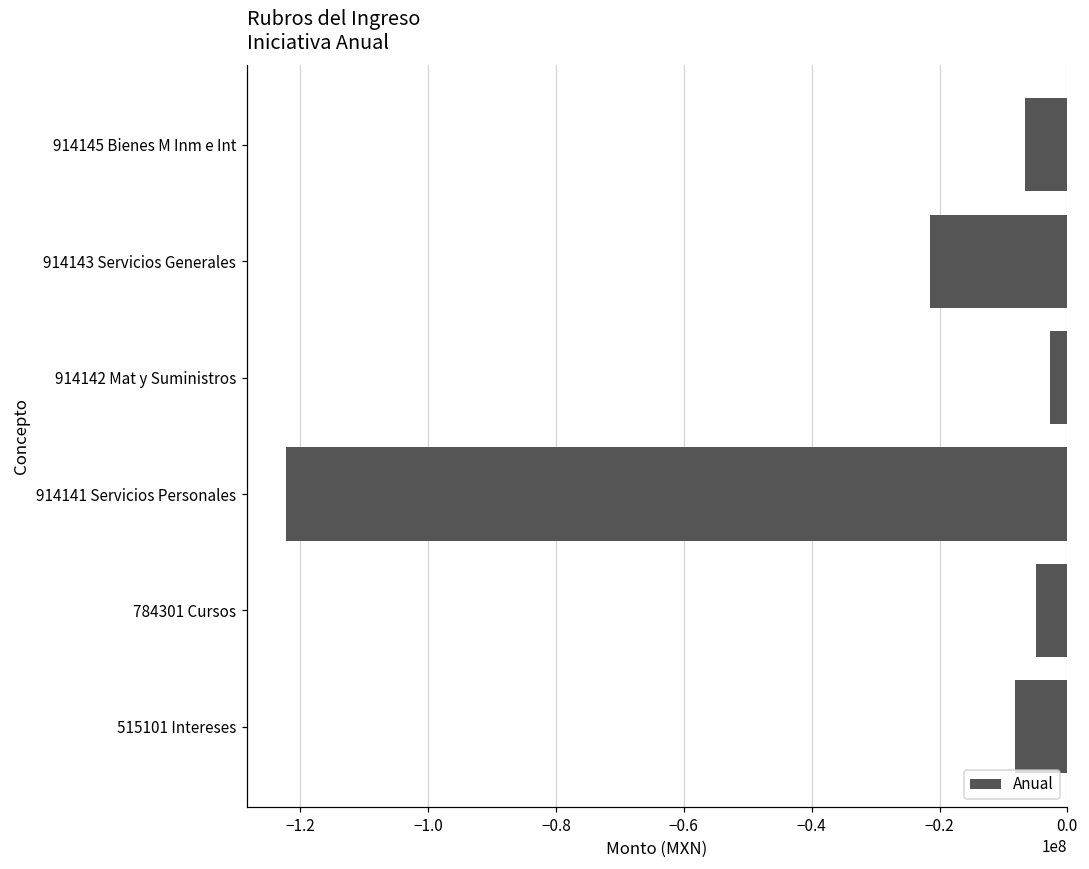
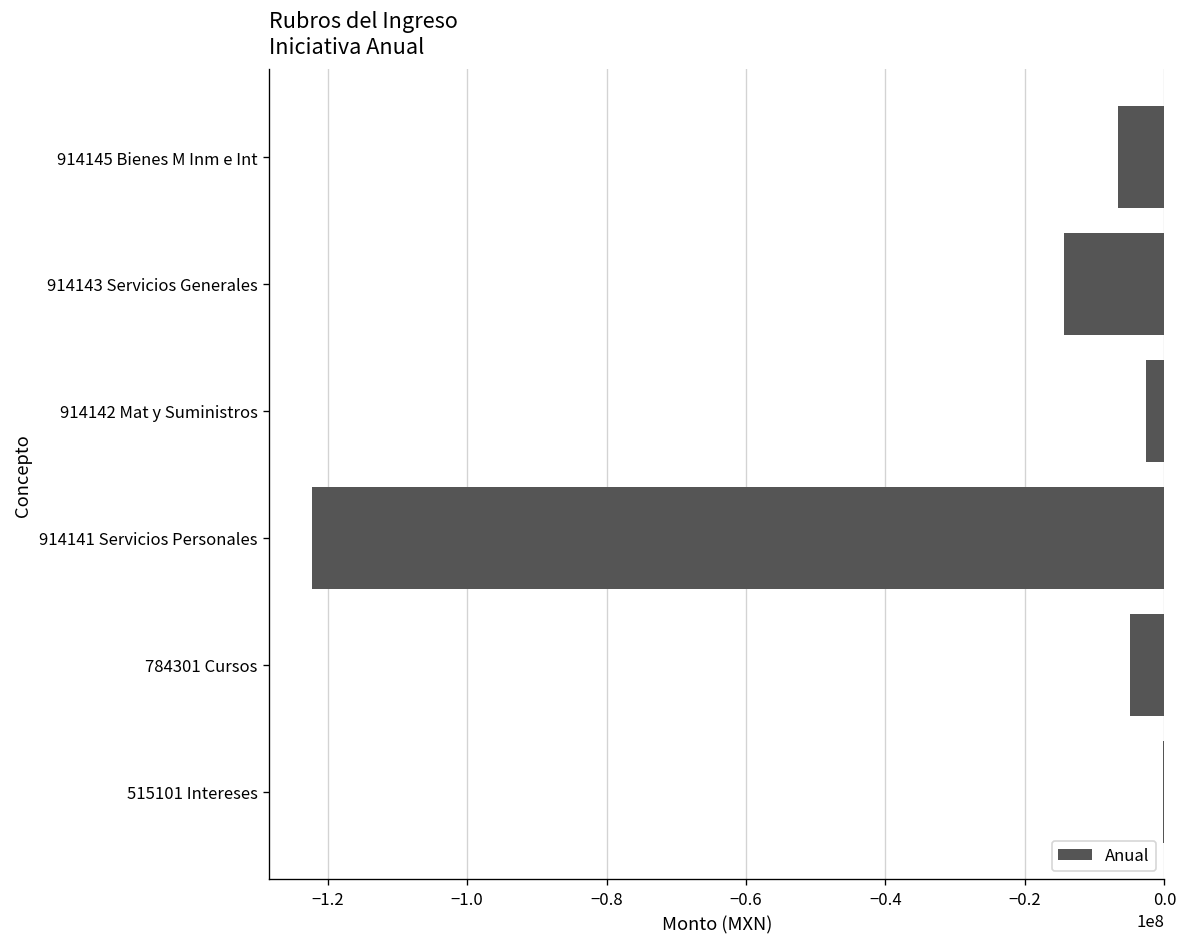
914143 Servicios Generales: -21000000 -> -14000000
515101 Intereses: -8000000 -> 0
